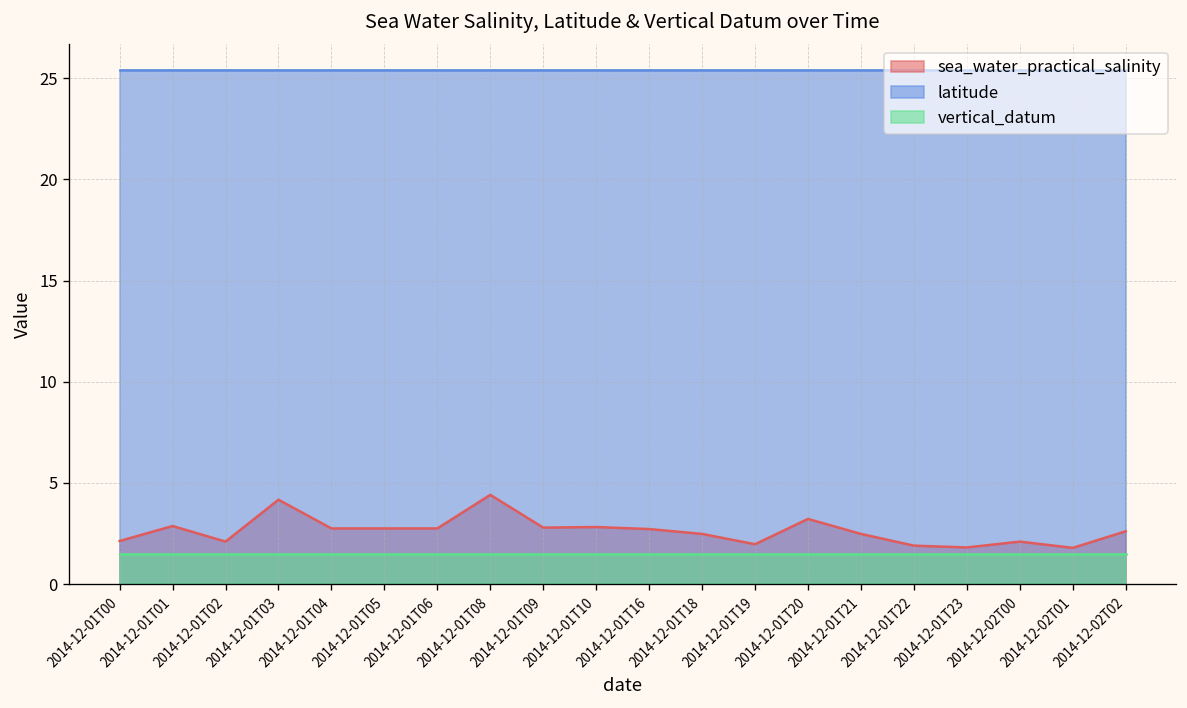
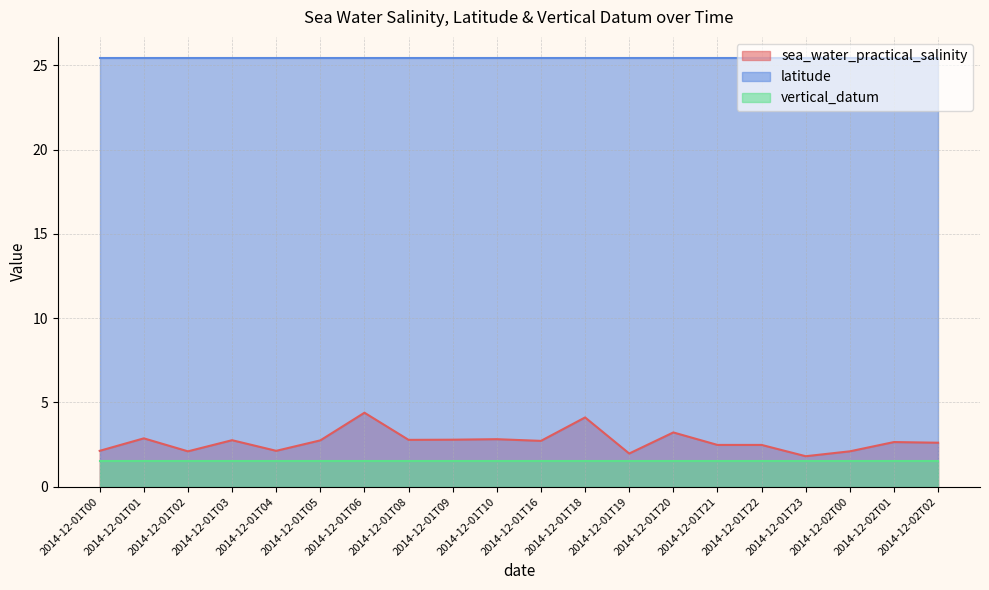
sea_water_practical_salinity, 2014-12-01T03: 4.2 -> 2.8
sea_water_practical_salinity, 2014-12-01T04: 2.8 -> 2.1
sea_water_practical_salinity, 2014-12-01T06: 2.8 -> 4.4
sea_water_practical_salinity, 2014-12-01T08: 4.4 -> 2.8
sea_water_practical_salinity, 2014-12-01T18: 2.5 -> 4.1
sea_water_practical_salinity, 2014-12-01T22: 1.9 -> 2.5
sea_water_practical_salinity, 2014-12-02T01: 1.8 -> 2.7
